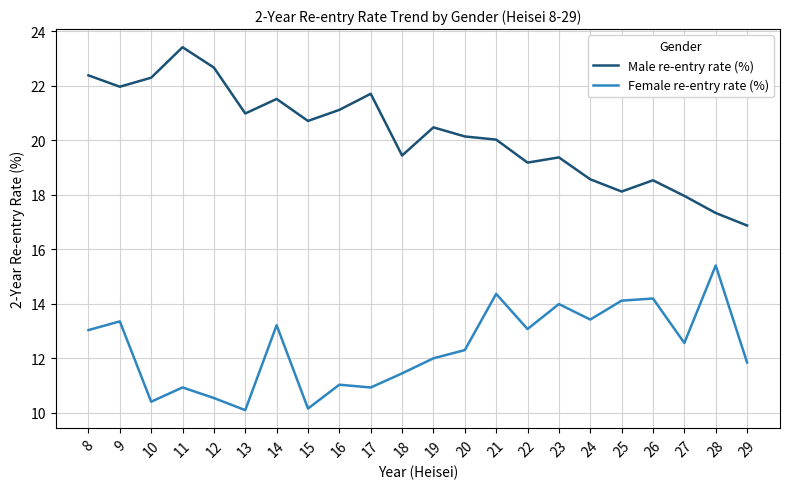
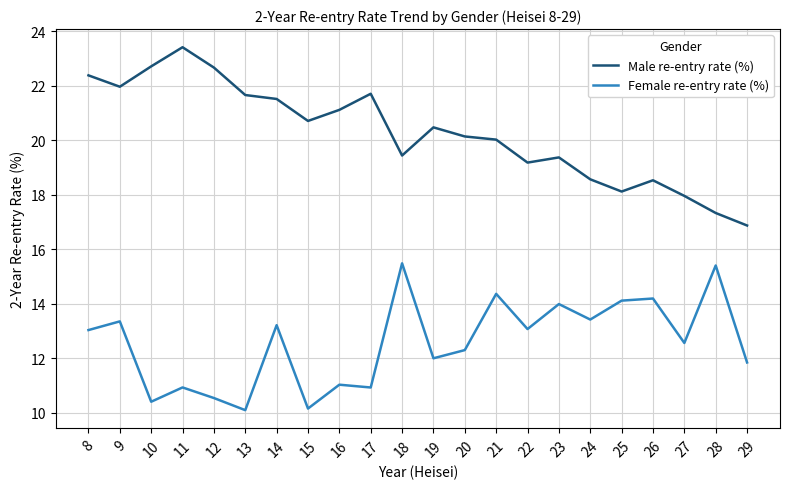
Male re-entry rate (%), 10: 22.3 -> 22.7
Male re-entry rate (%), 13: 21.0 -> 21.7
Female re-entry rate (%), 18: 11.4 -> 15.5
